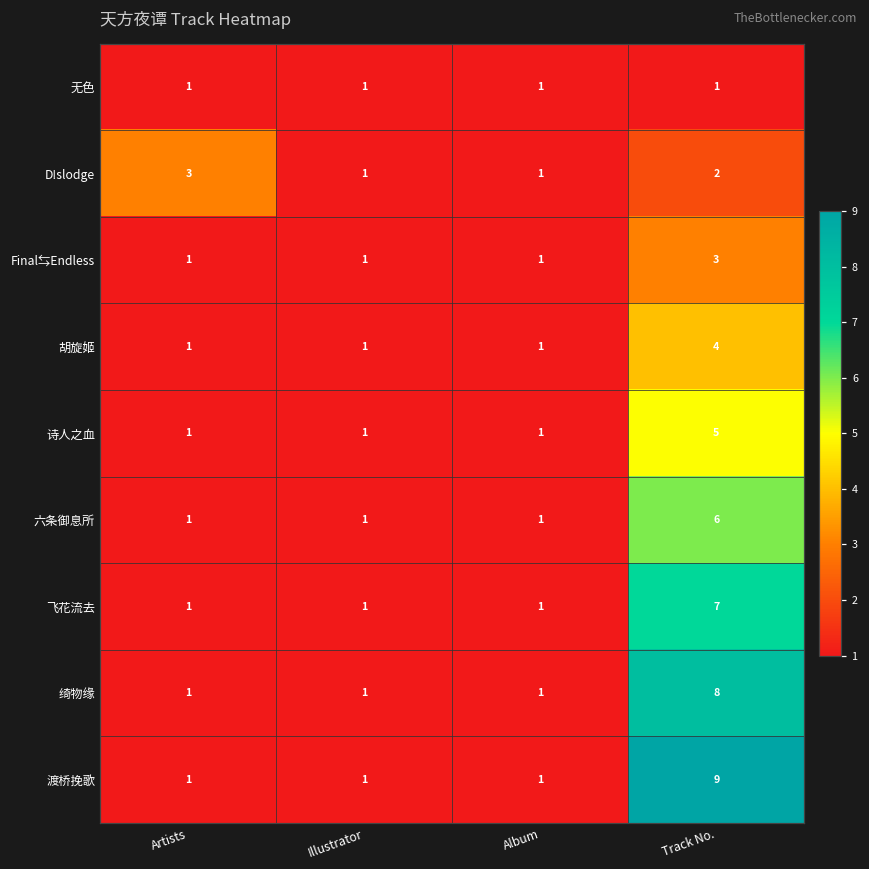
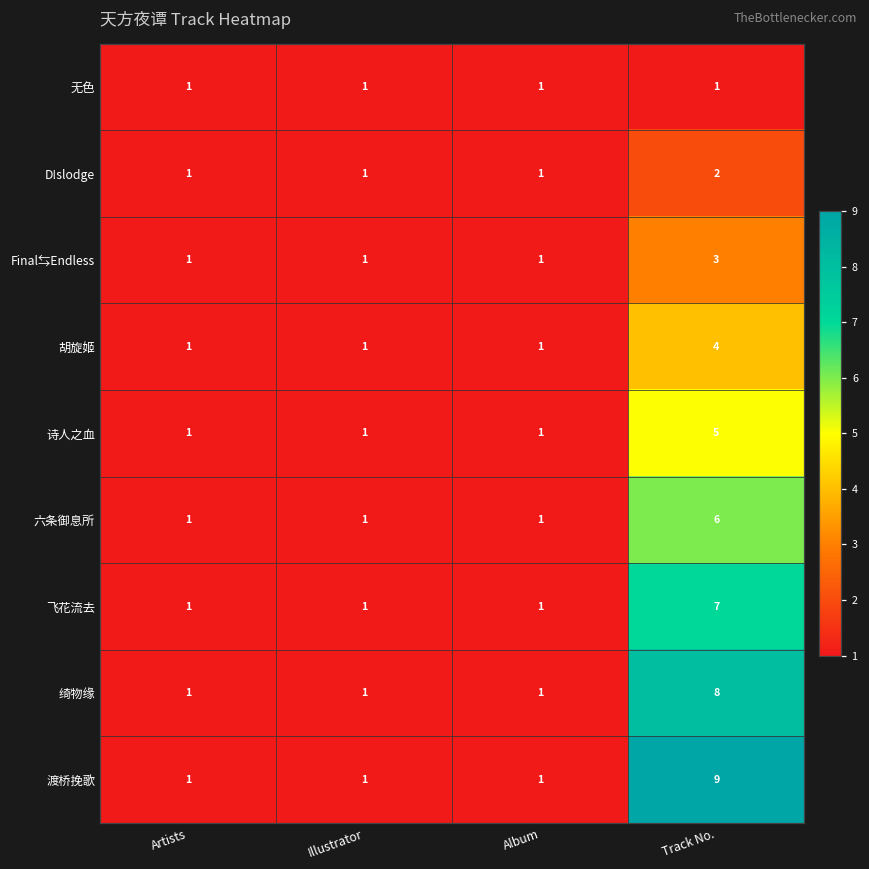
D!slodge, Artists: 3 -> 1
